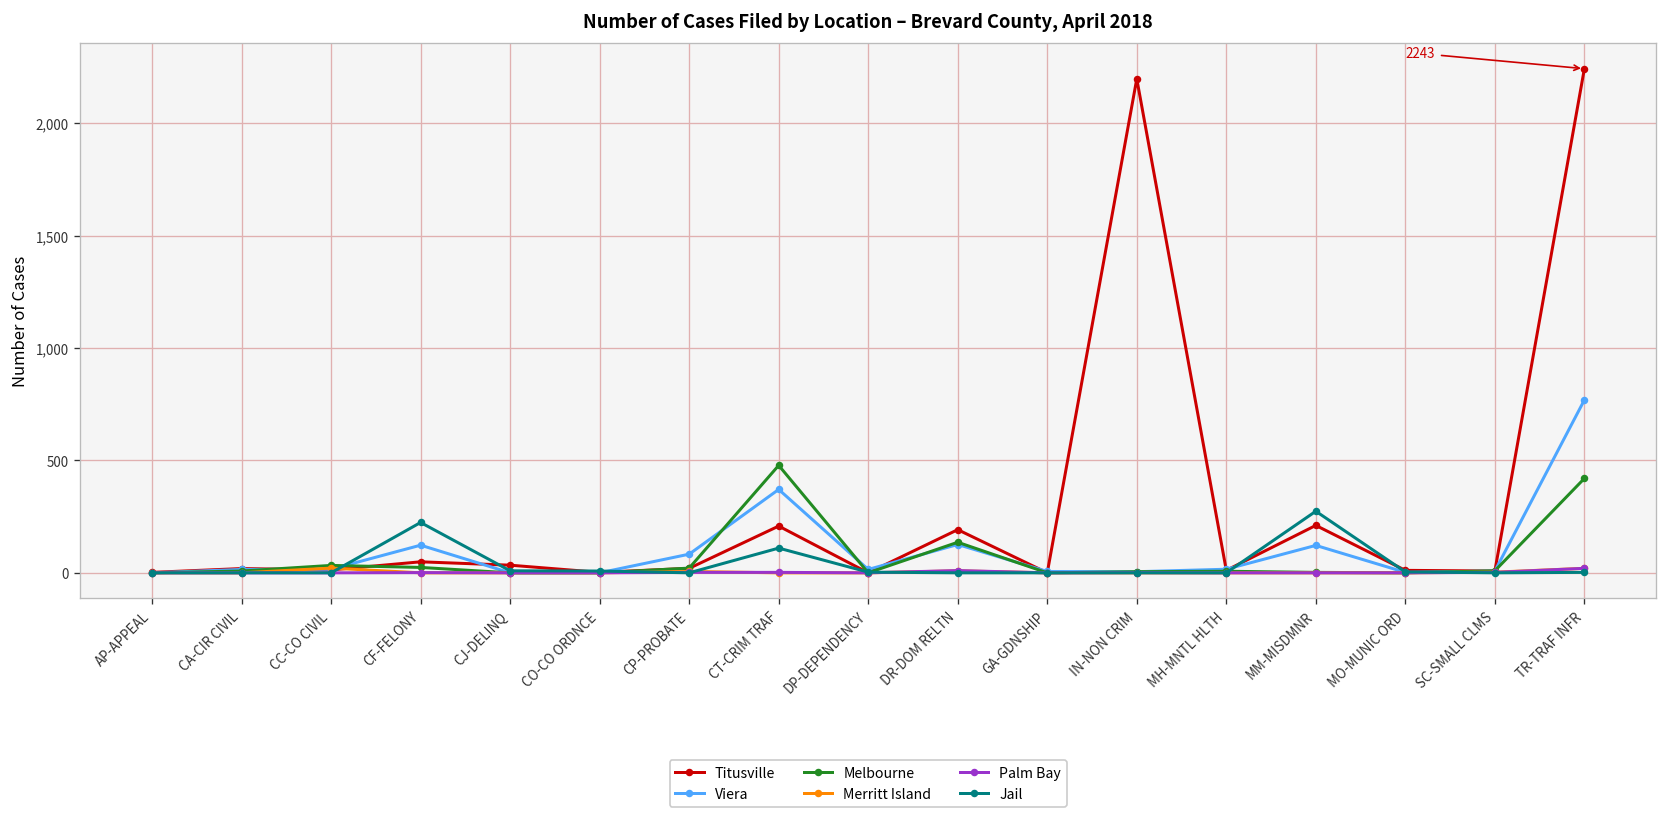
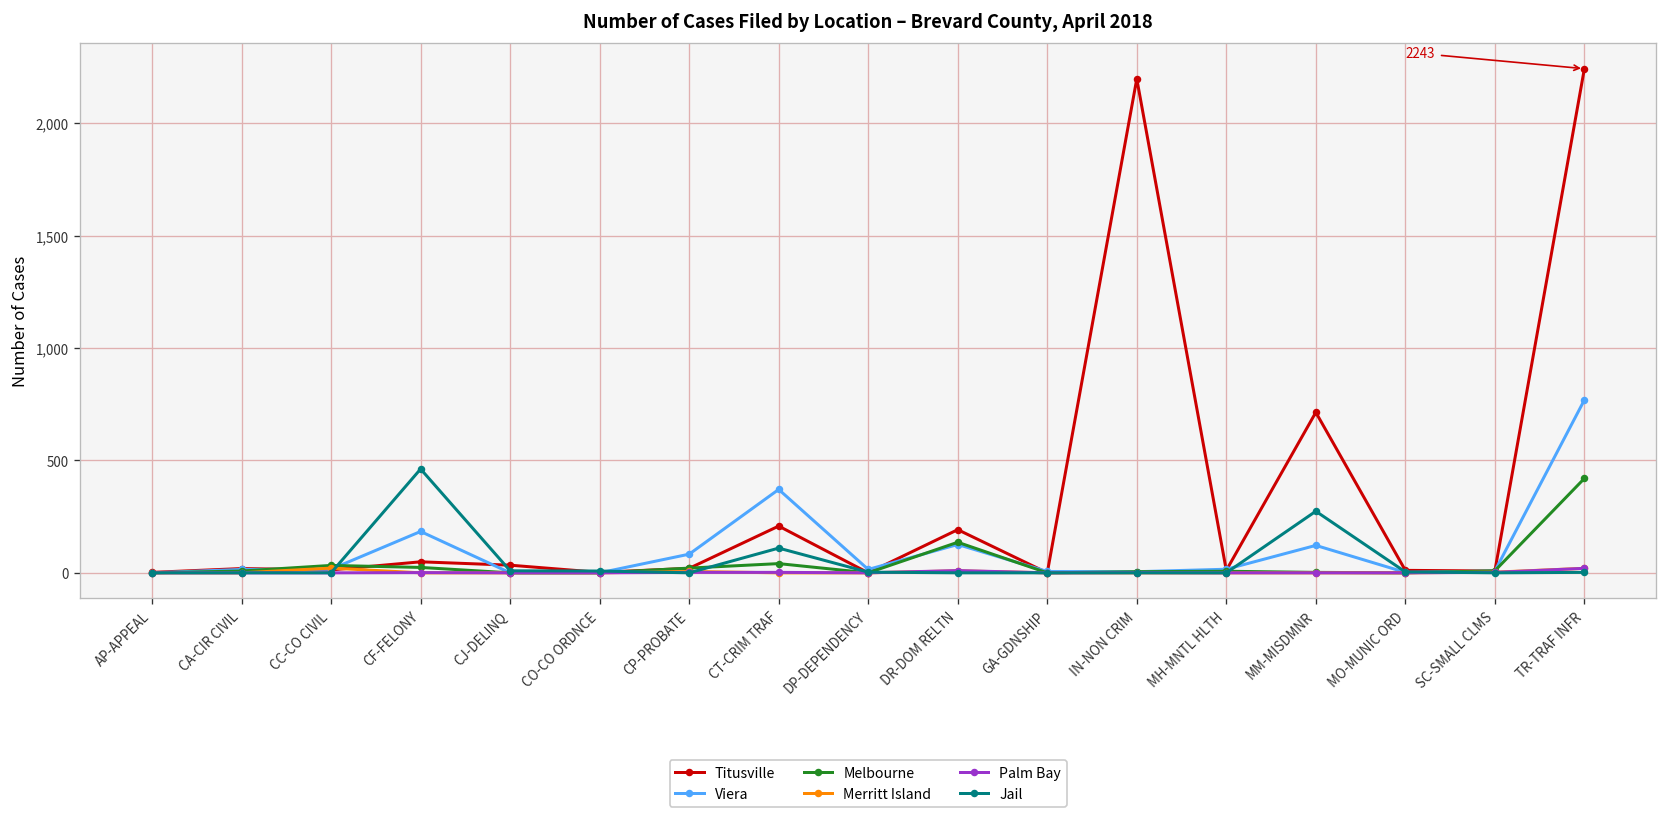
Viera, CF-FELONY: 120 -> 180
Jail, CF-FELONY: 220 -> 460
Melbourne, CT-CRIM TRAF: 480 -> 40
Titusville, MM-MISDMNR: 210 -> 710
